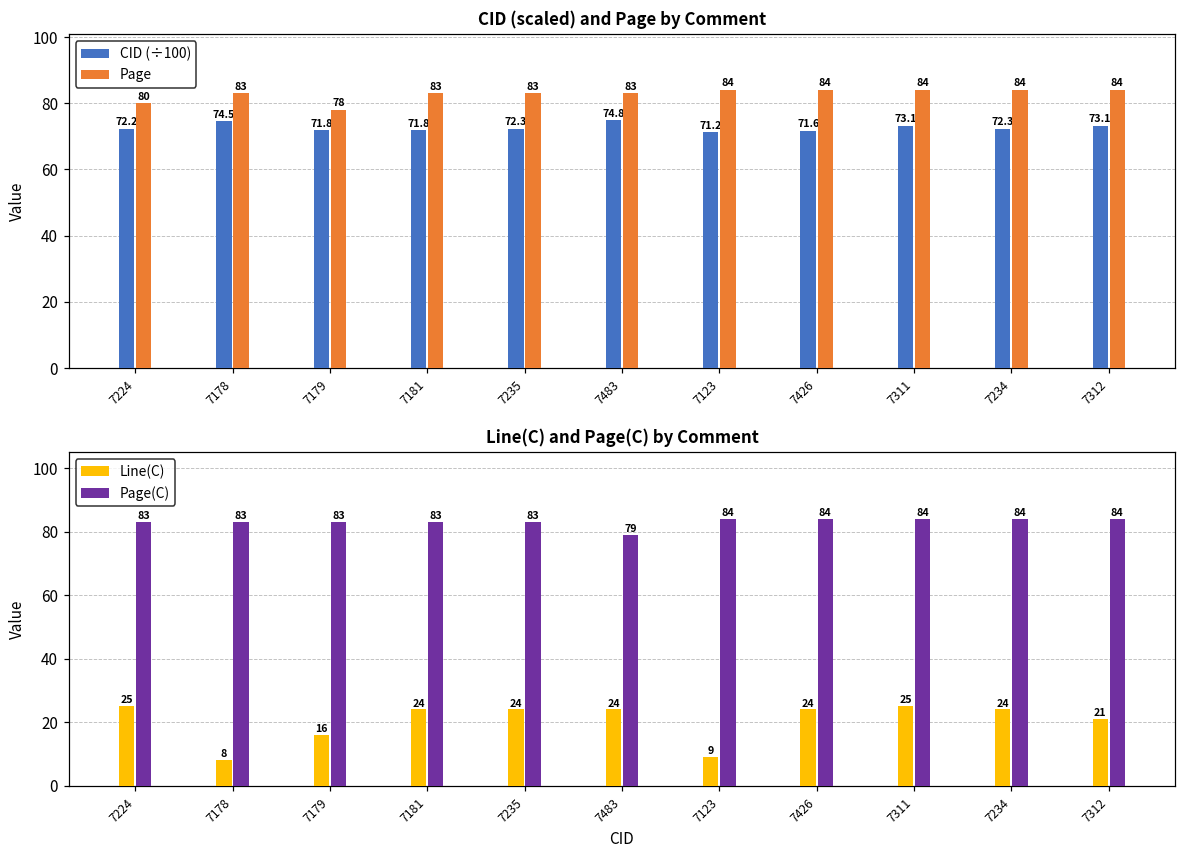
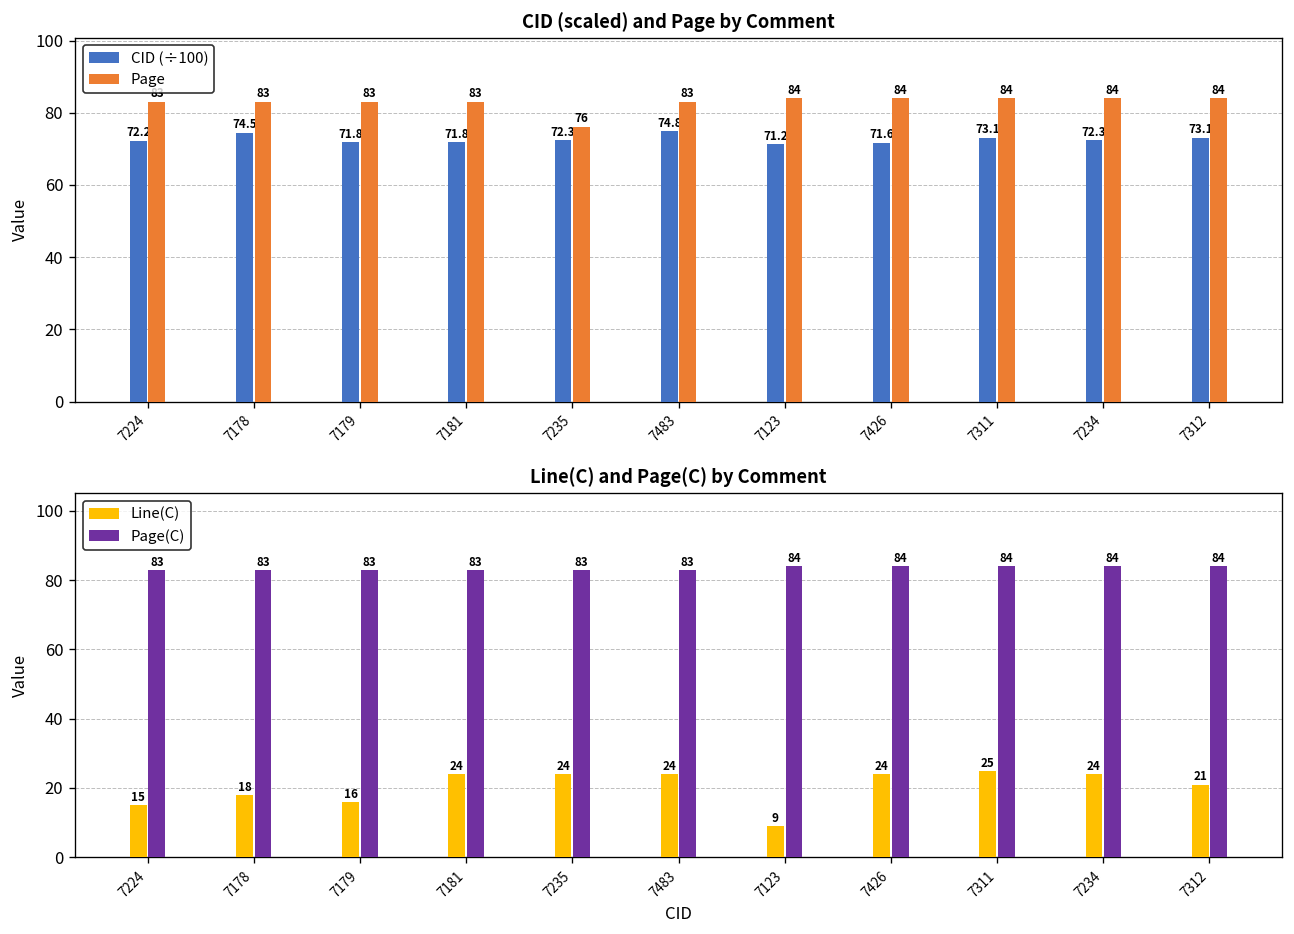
CID (scaled) and Page by Comment, Page, 7224: 80 -> 83
CID (scaled) and Page by Comment, Page, 7179: 78 -> 83
CID (scaled) and Page by Comment, Page, 7235: 83 -> 76
Line(C) and Page(C) by Comment, Line(C), 7224: 25 -> 15
Line(C) and Page(C) by Comment, Line(C), 7178: 8 -> 18
Line(C) and Page(C) by Comment, Page(C), 7483: 79 -> 83
